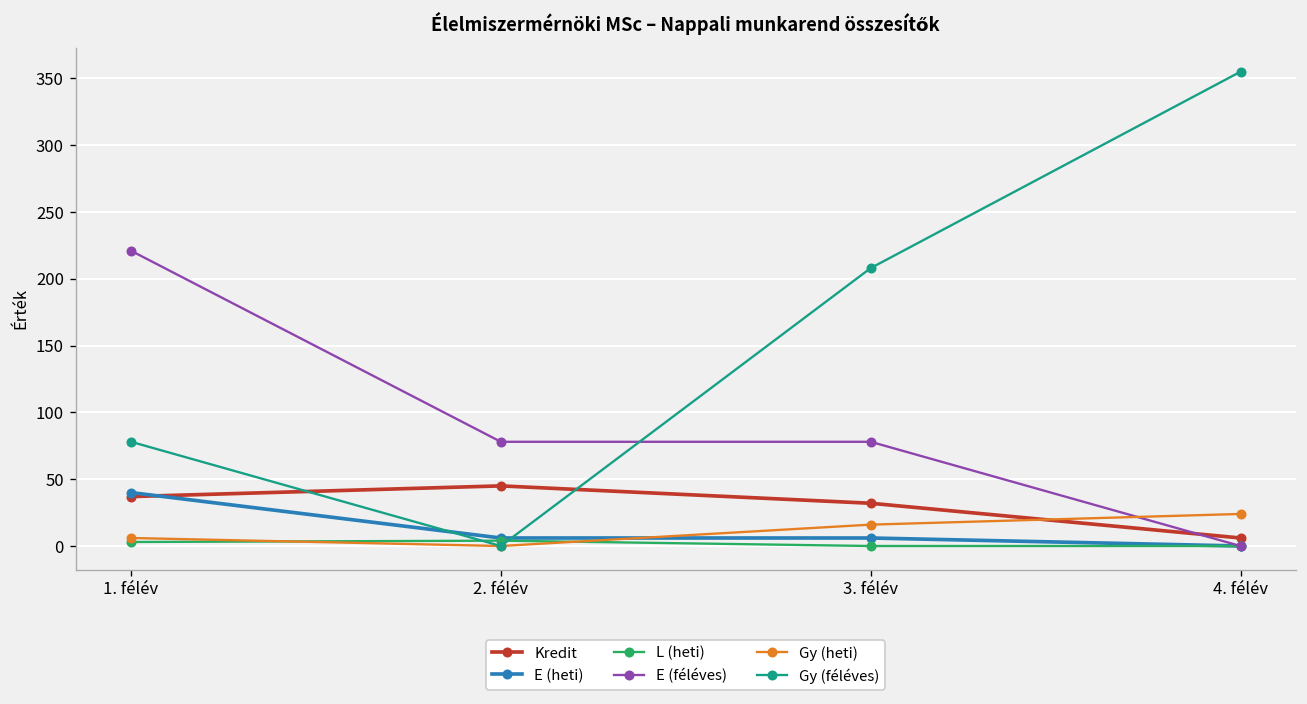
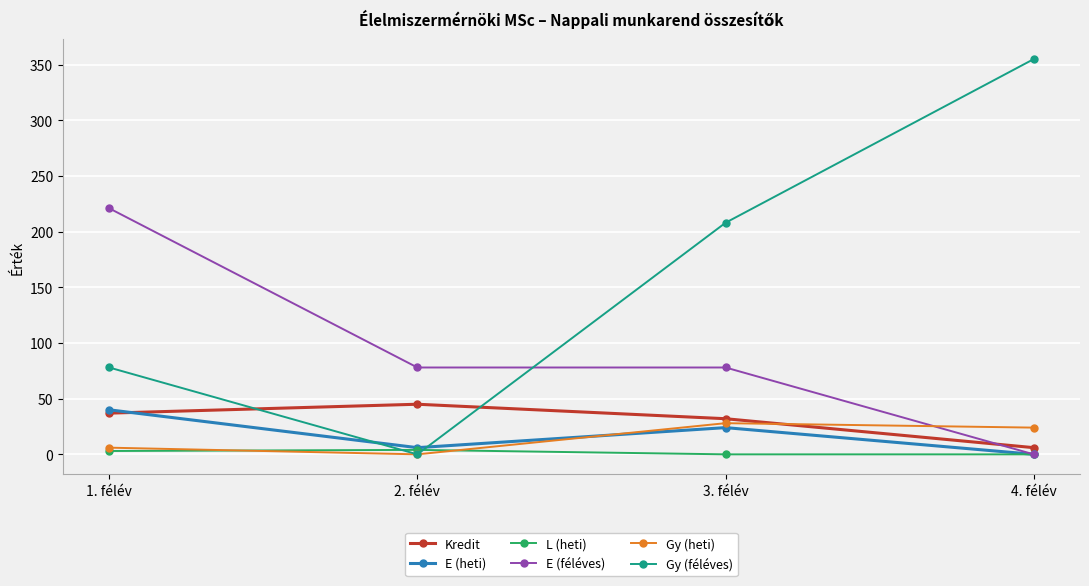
E (heti), 3. félév: 6 -> 24
Gy (heti), 3. félév: 16 -> 28
